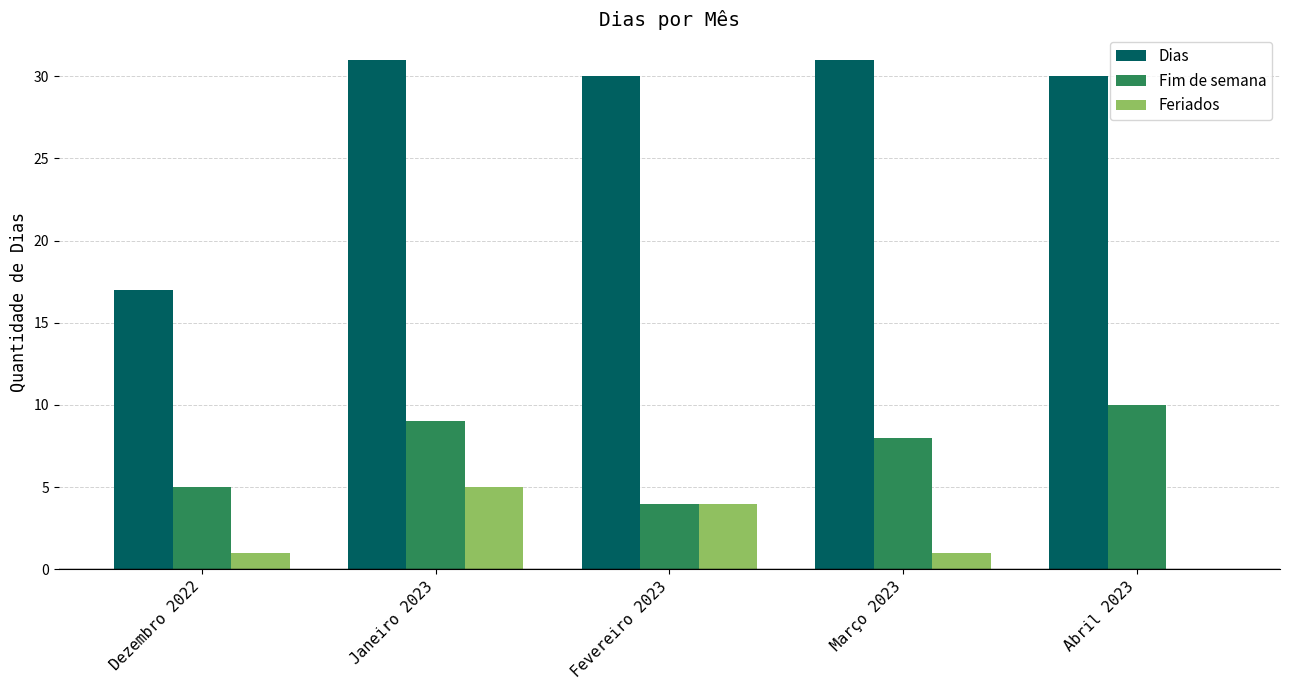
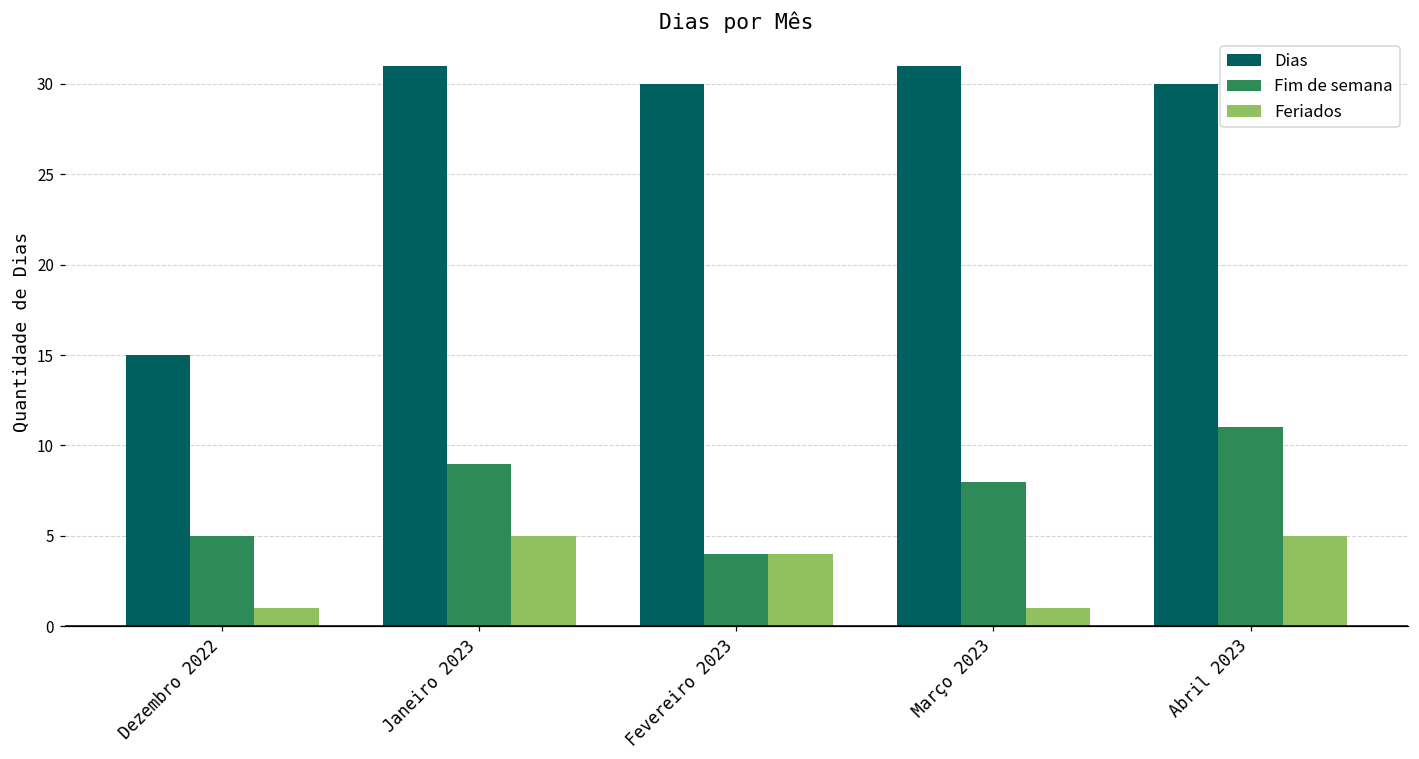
Dias, Dezembro 2022: 17 -> 15
Fim de semana, Abril 2023: 10 -> 11
Feriados, Abril 2023: 0 -> 5
